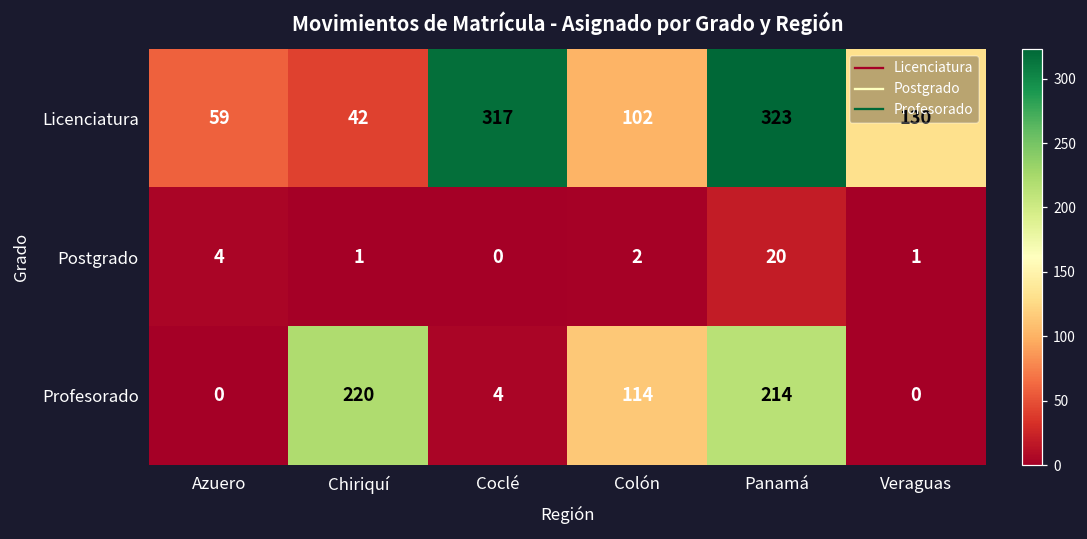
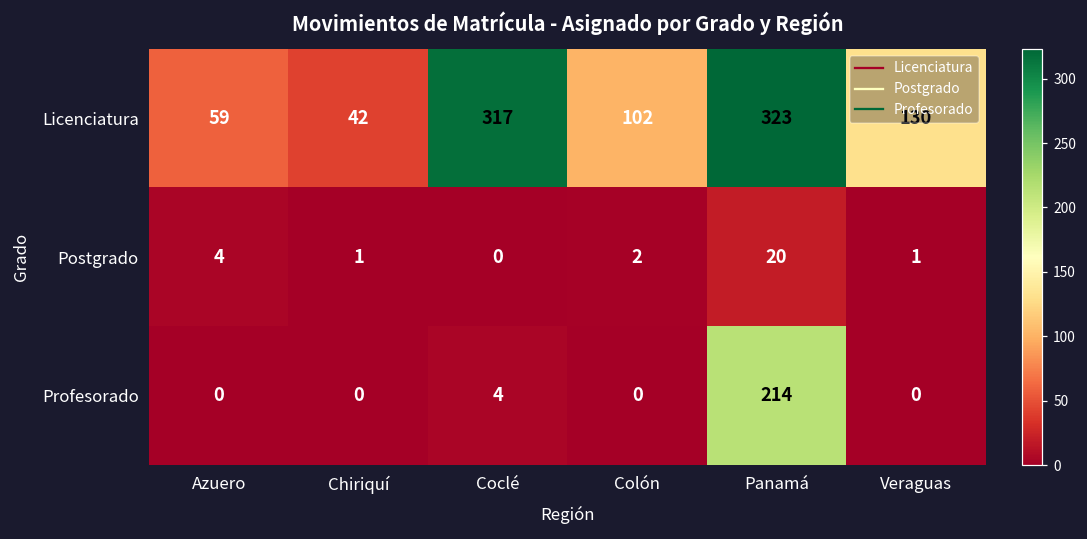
Profesorado, Chiriquí: 220 -> 0
Profesorado, Colón: 114 -> 0
